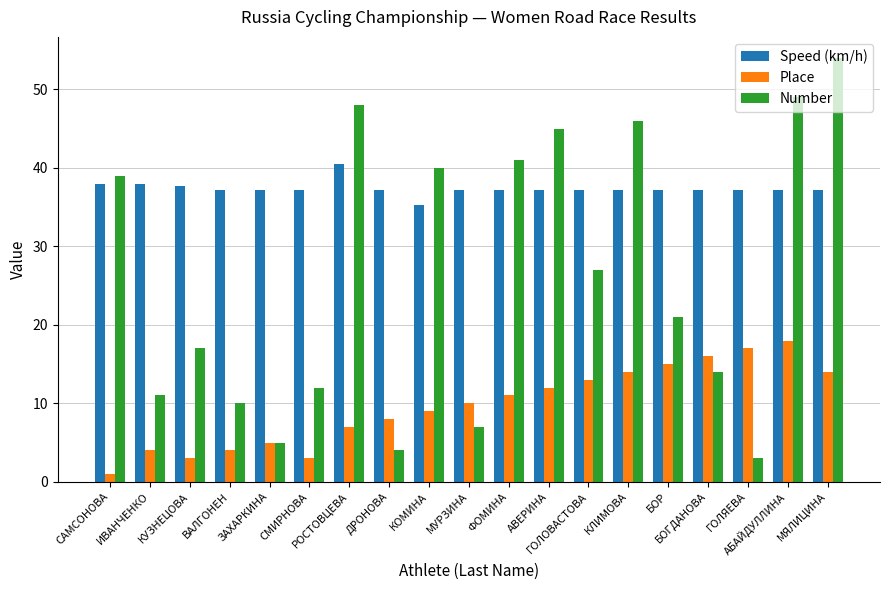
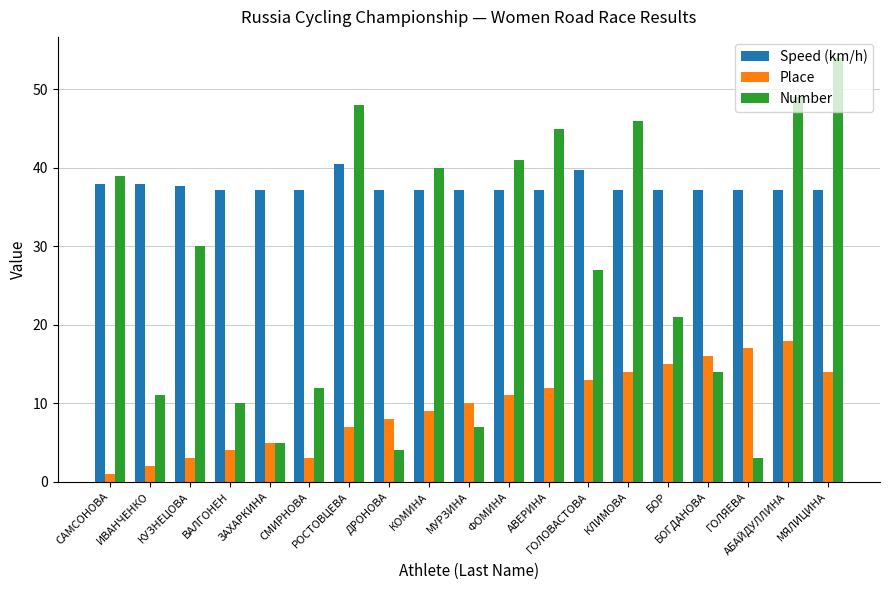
Place, ИВАНЧЕНКО: 4 -> 2
Number, КУЗНЕЦОВА: 17 -> 30
Speed (km/h), КОМИНА: 35 -> 37
Speed (km/h), ГОЛОВАСТОВА: 37 -> 40
